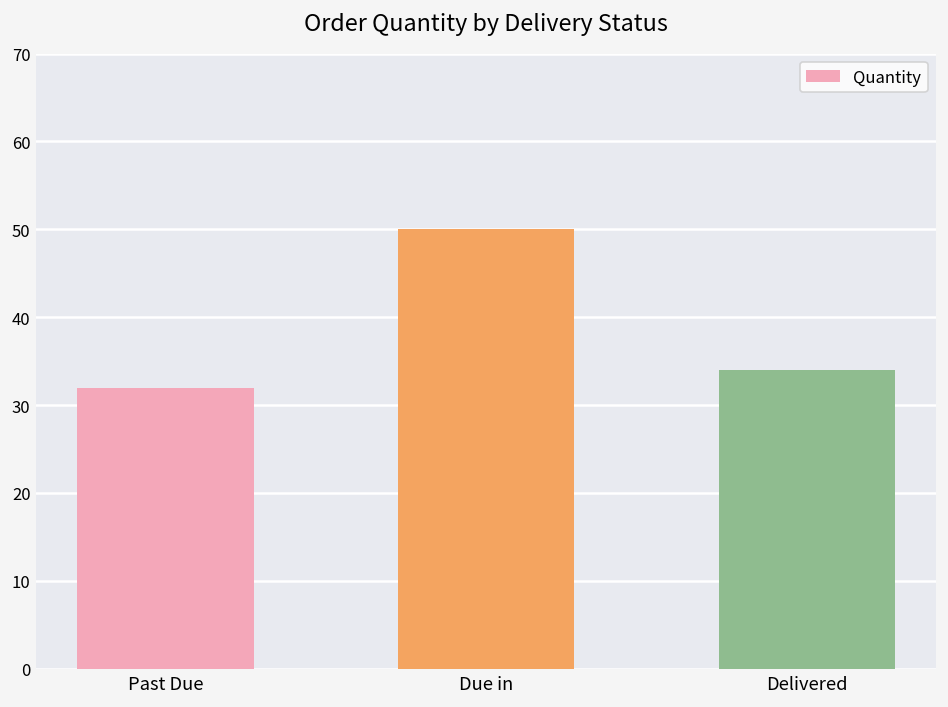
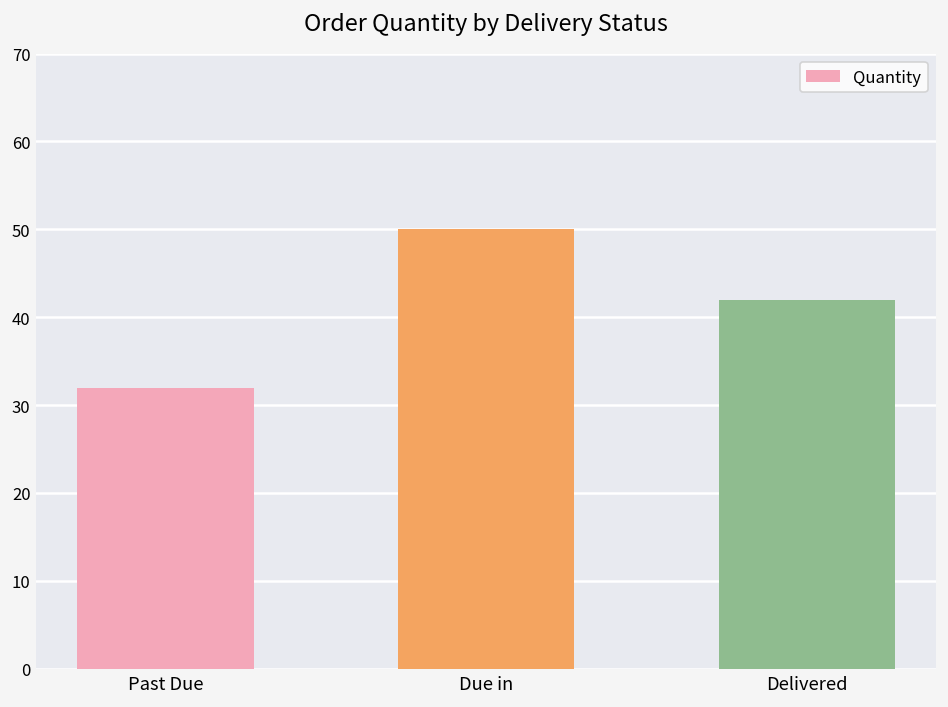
Delivered: 34 -> 42
